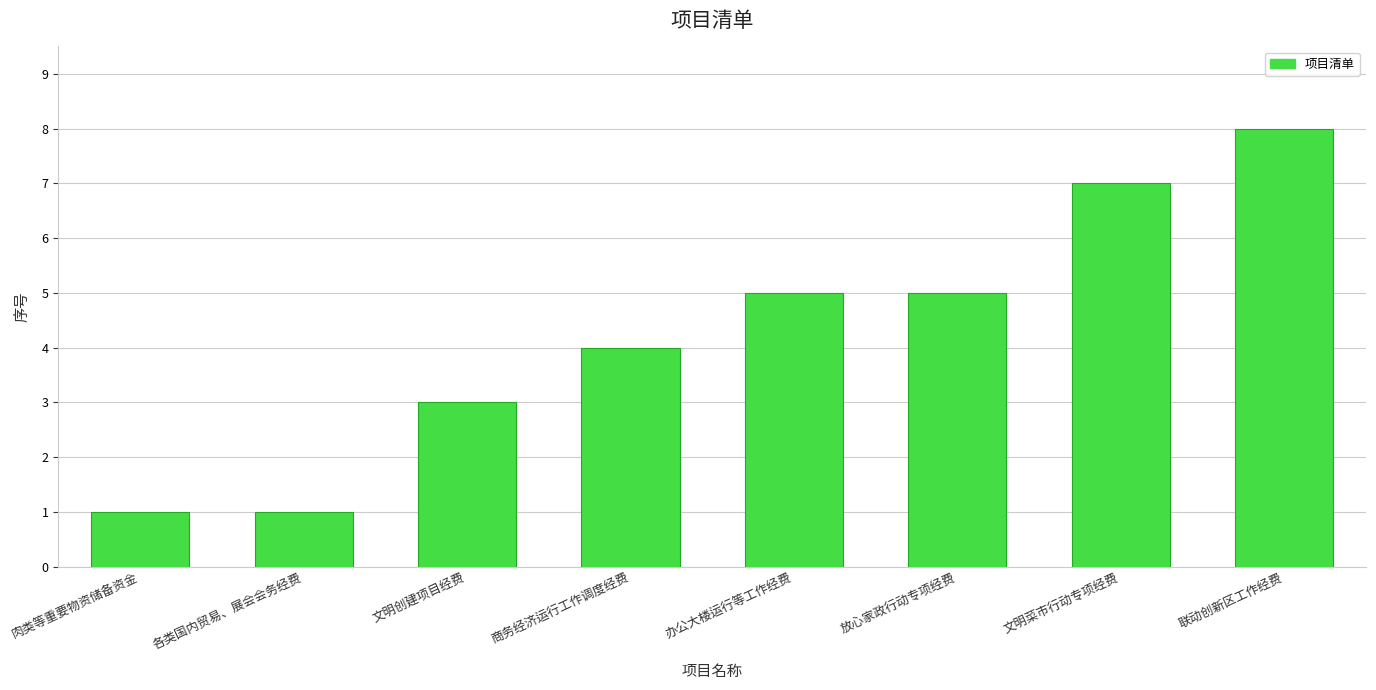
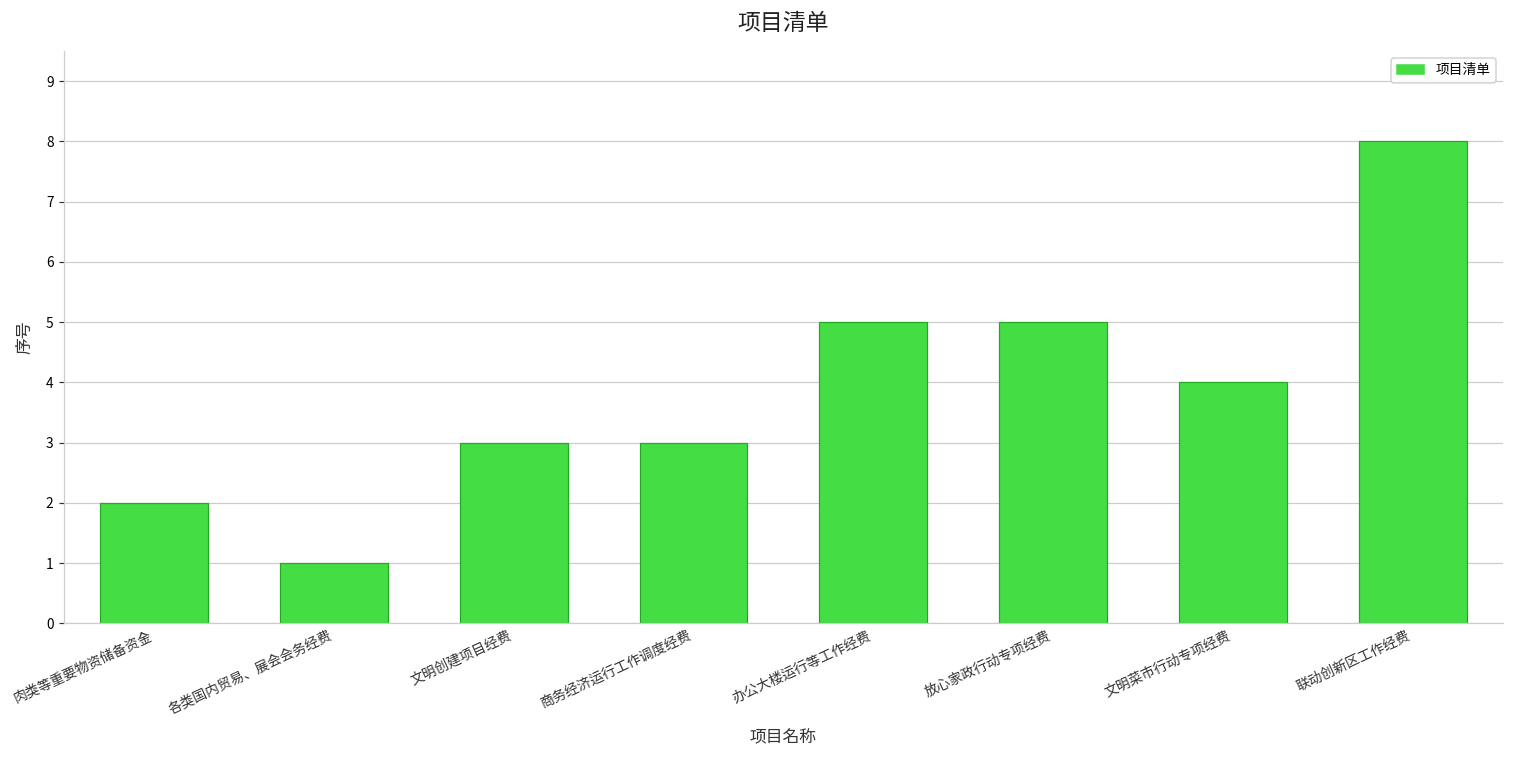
肉类等重要物资储备资金: 1 -> 2
商务经济运行工作调度经费: 4 -> 3
文明菜市行动专项经费: 7 -> 4
